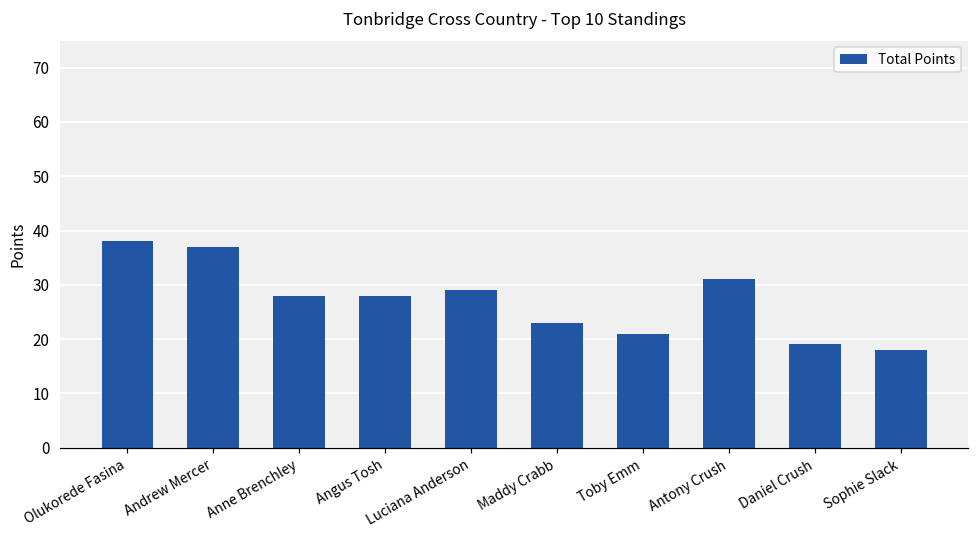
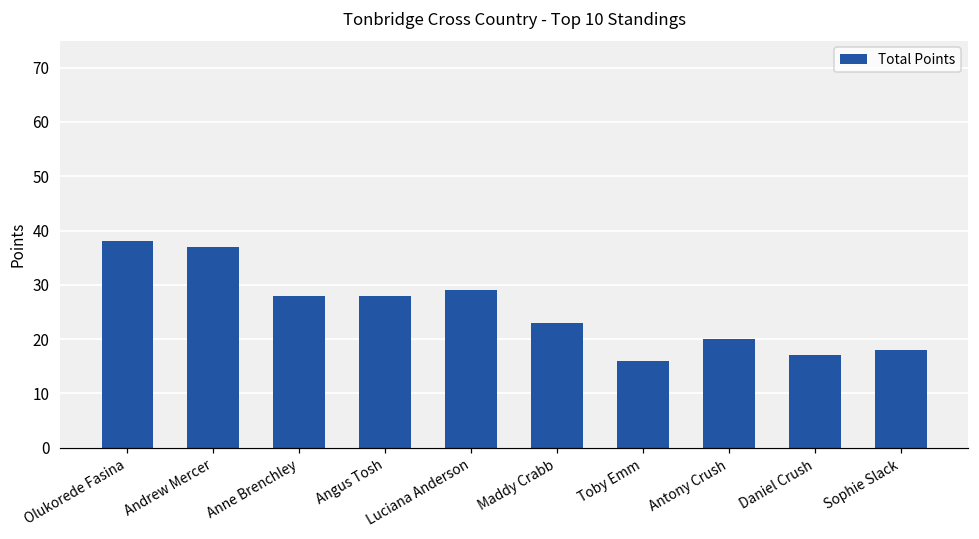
Toby Emm: 21 -> 16
Antony Crush: 31 -> 20
Daniel Crush: 19 -> 17
